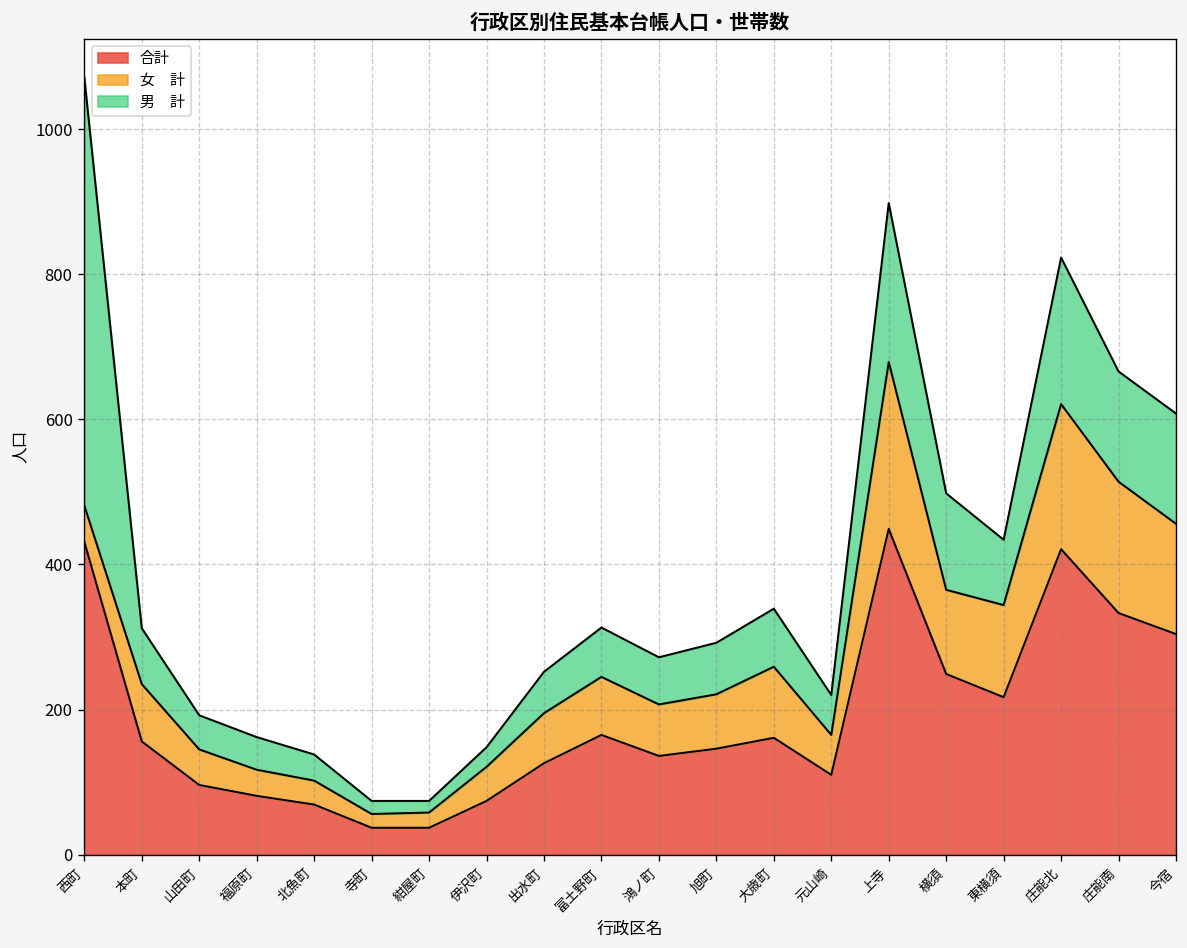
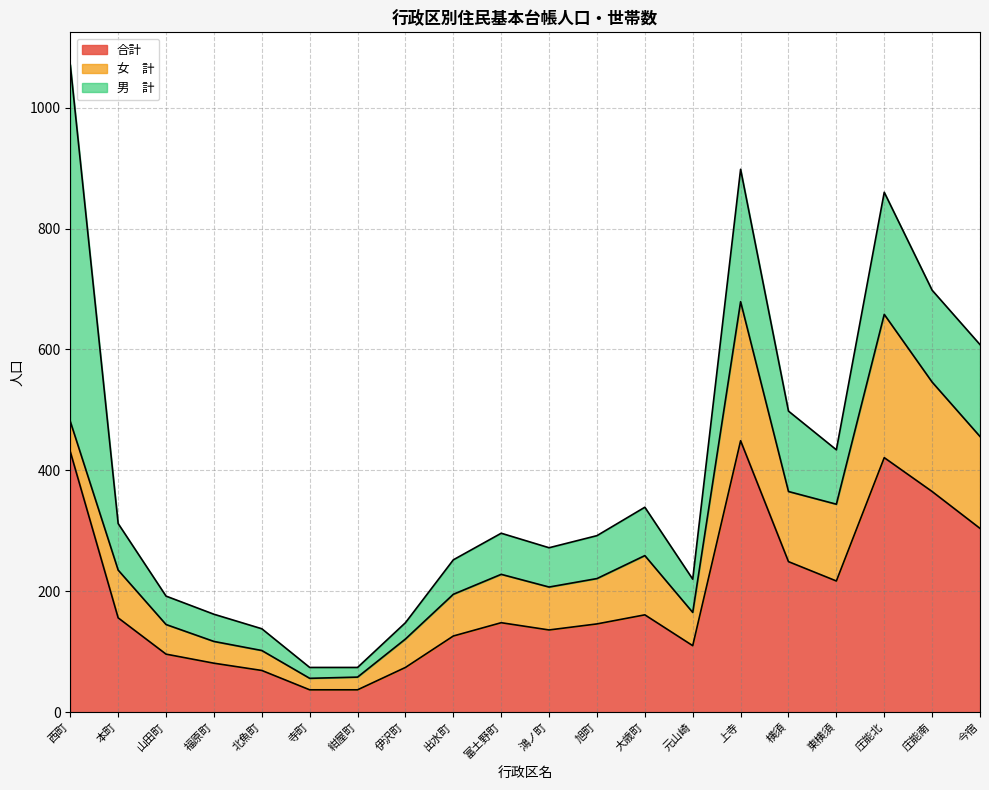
合計, 富土野町: 170 -> 150
女 計, 庄能北: 200 -> 240
合計, 庄能南: 330 -> 370
